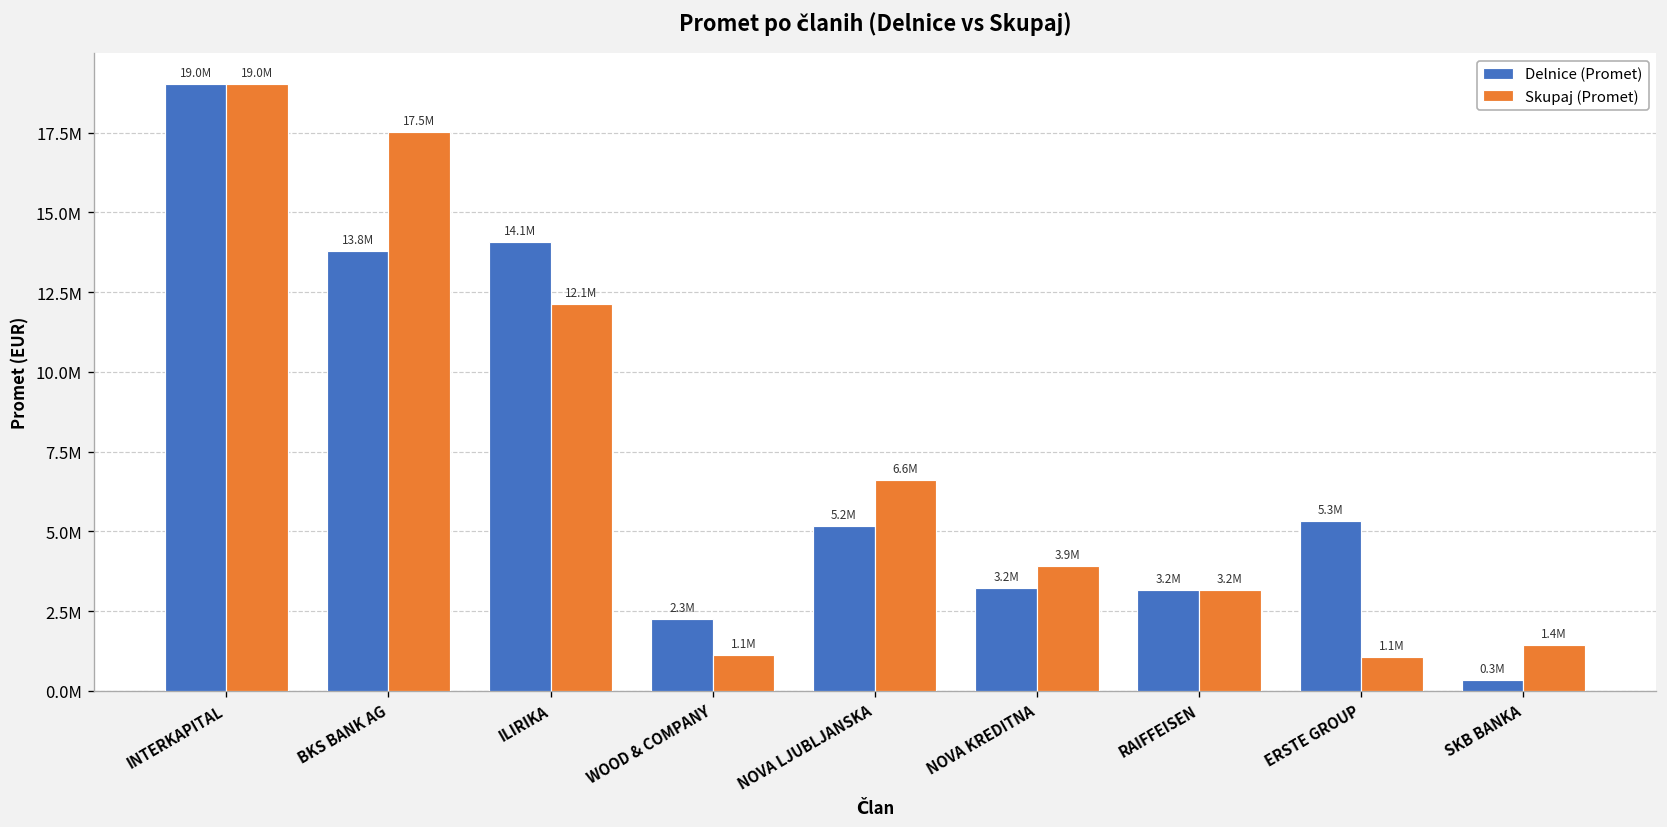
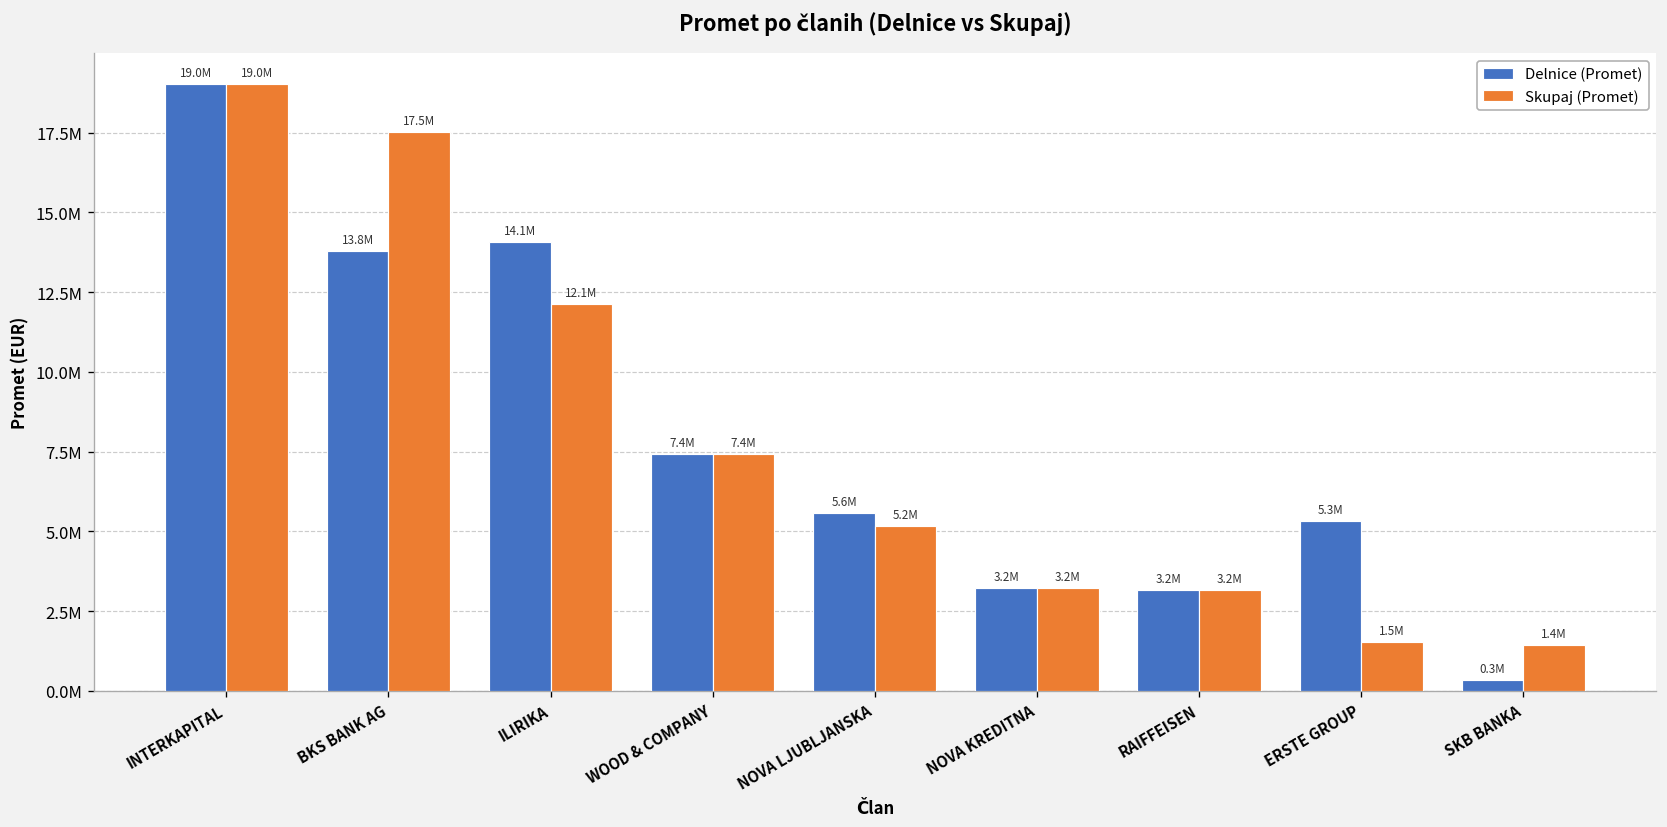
Delnice (Promet), WOOD & COMPANY: 2.3M -> 7.4M
Skupaj (Promet), WOOD & COMPANY: 1.1M -> 7.4M
Delnice (Promet), NOVA LJUBLJANSKA: 5.2M -> 5.6M
Skupaj (Promet), NOVA LJUBLJANSKA: 6.6M -> 5.2M
Skupaj (Promet), NOVA KREDITNA: 3.9M -> 3.2M
Skupaj (Promet), ERSTE GROUP: 1.1M -> 1.5M
